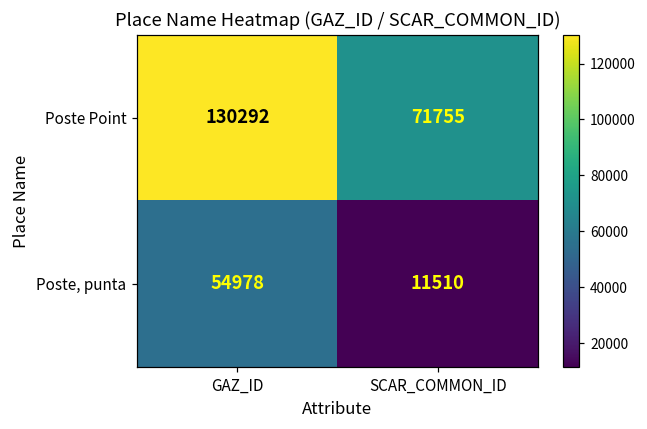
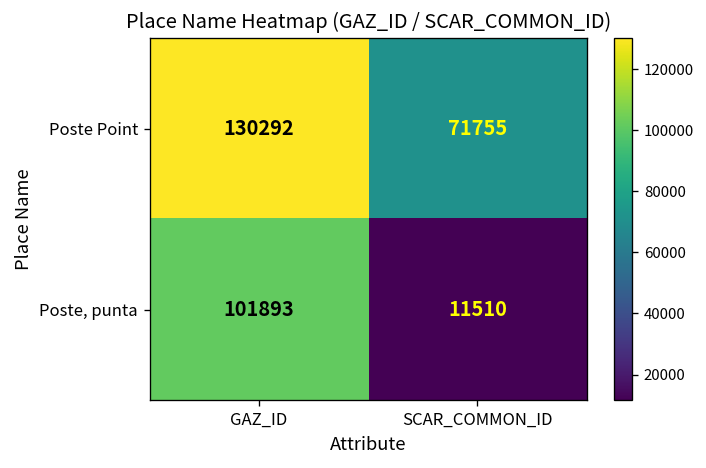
Poste, punta, GAZ_ID: 54978 -> 101893
